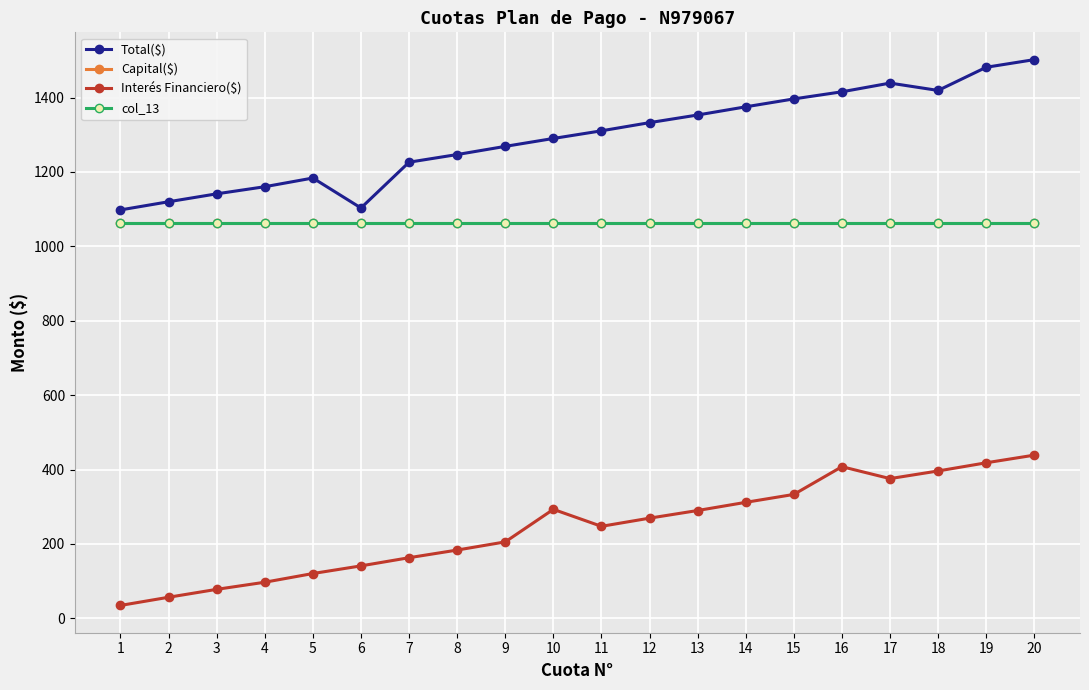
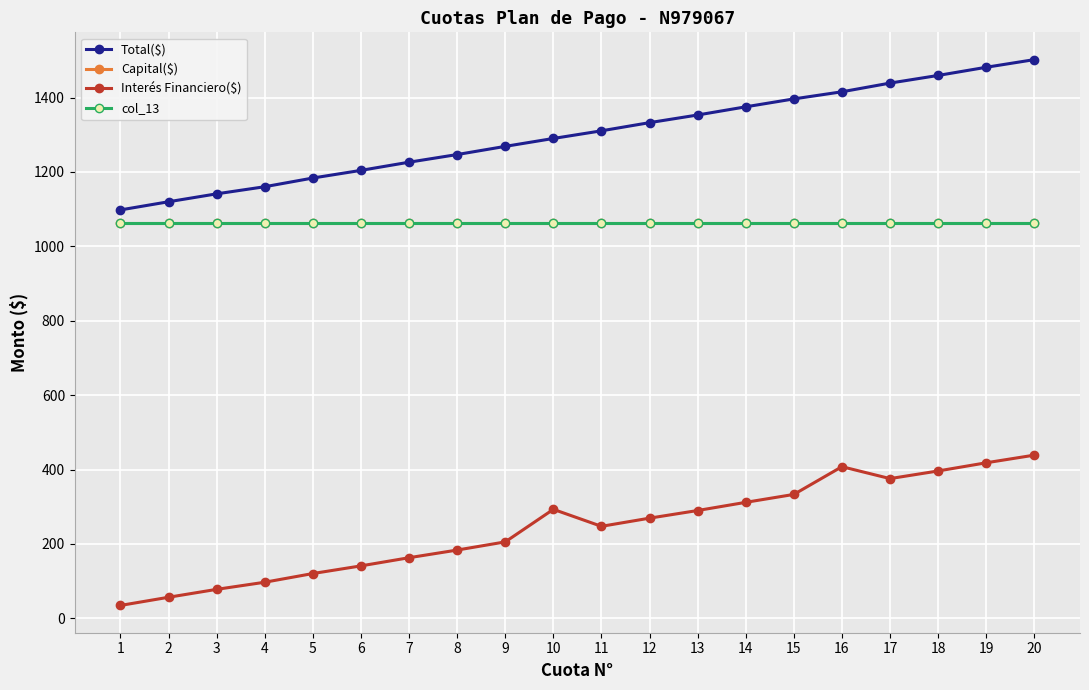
Total($), 6: 1100 -> 1200
Total($), 18: 1420 -> 1460
